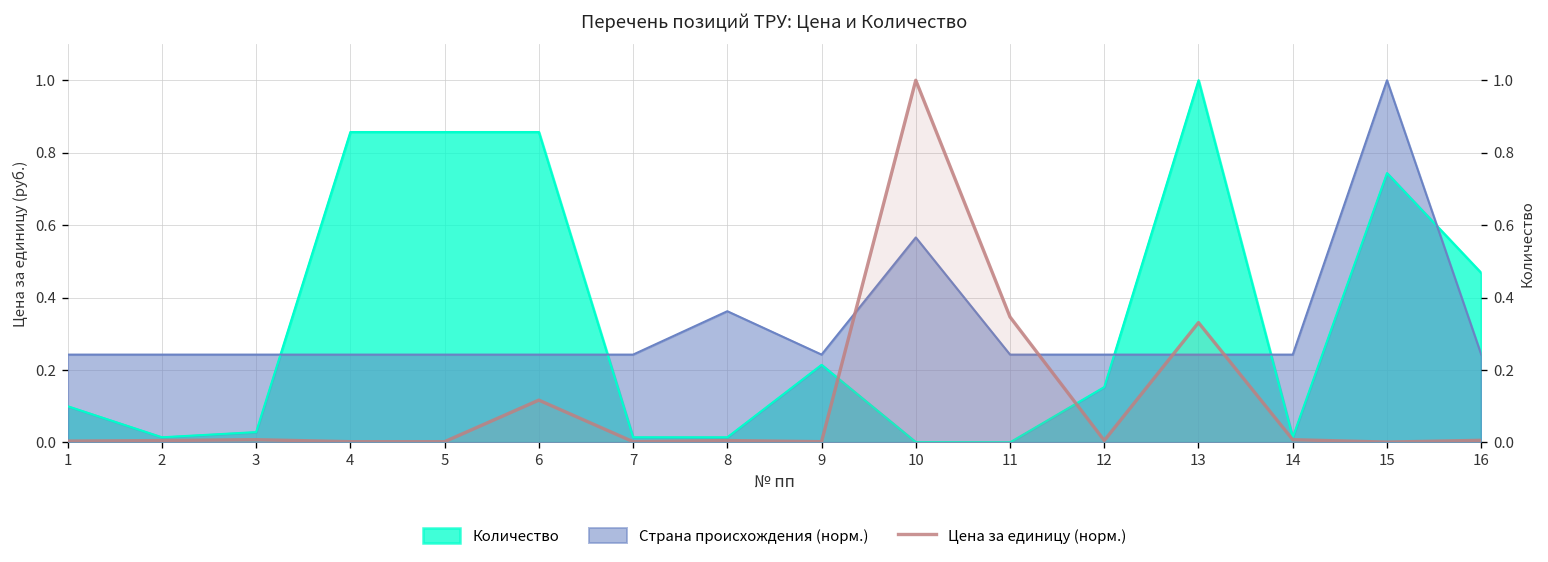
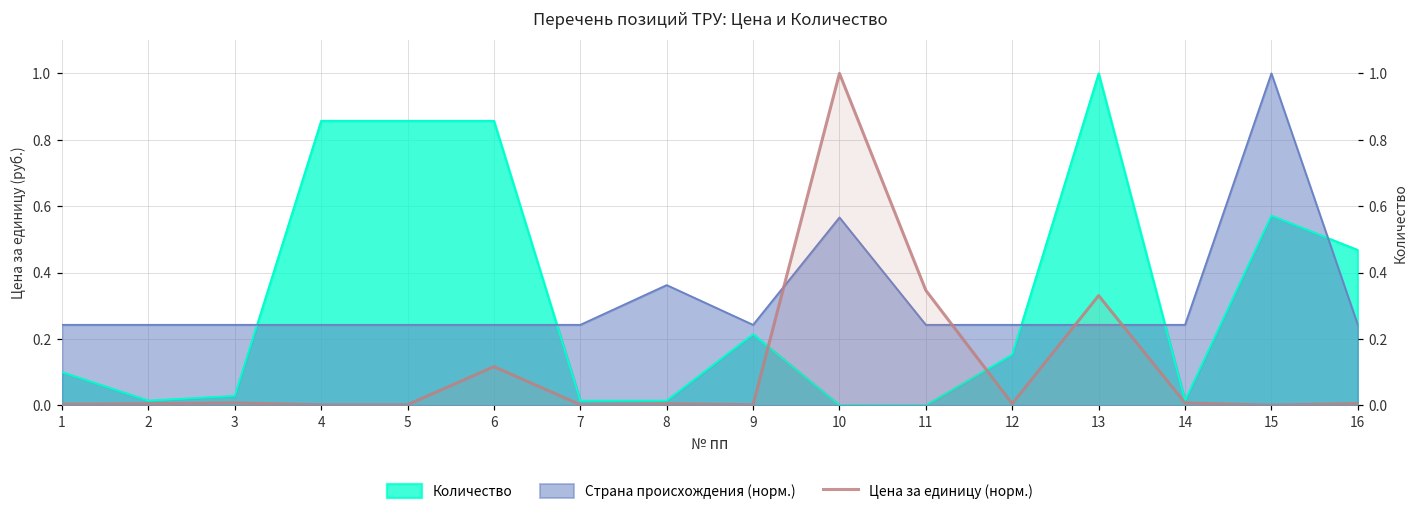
Количество, 15: 0.74 -> 0.57
